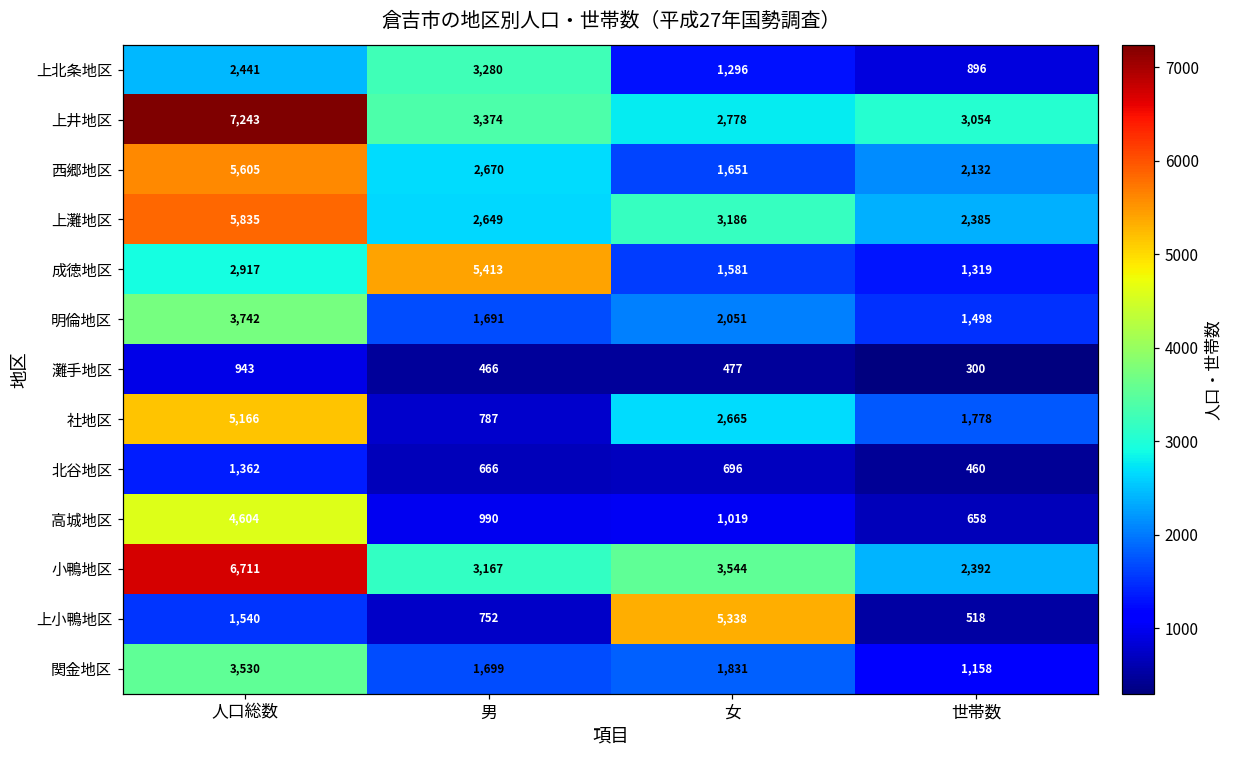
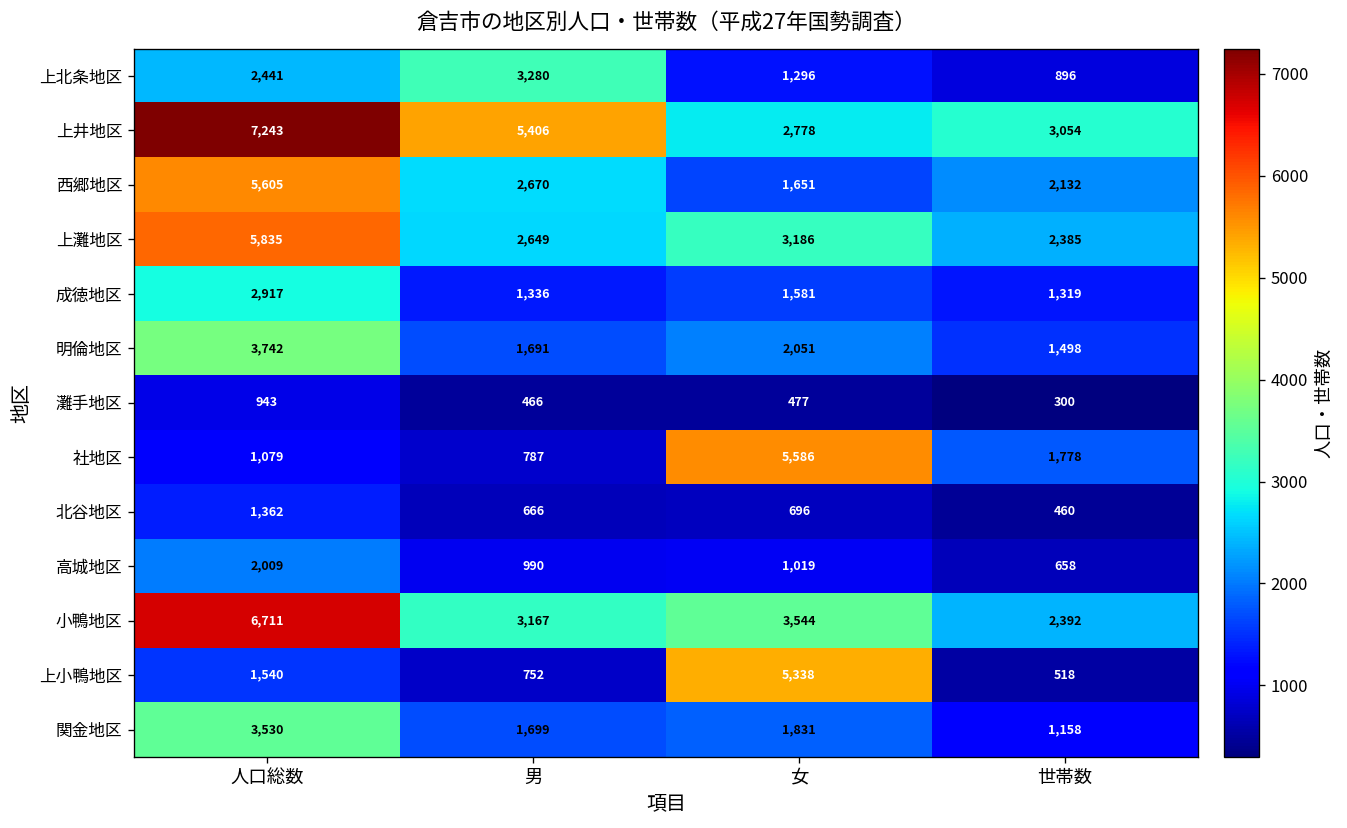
上井地区, 男: 3,374 -> 5,406
成徳地区, 男: 5,413 -> 1,336
社地区, 人口総数: 5,166 -> 1,079
社地区, 女: 2,665 -> 5,586
高城地区, 人口総数: 4,604 -> 2,009
